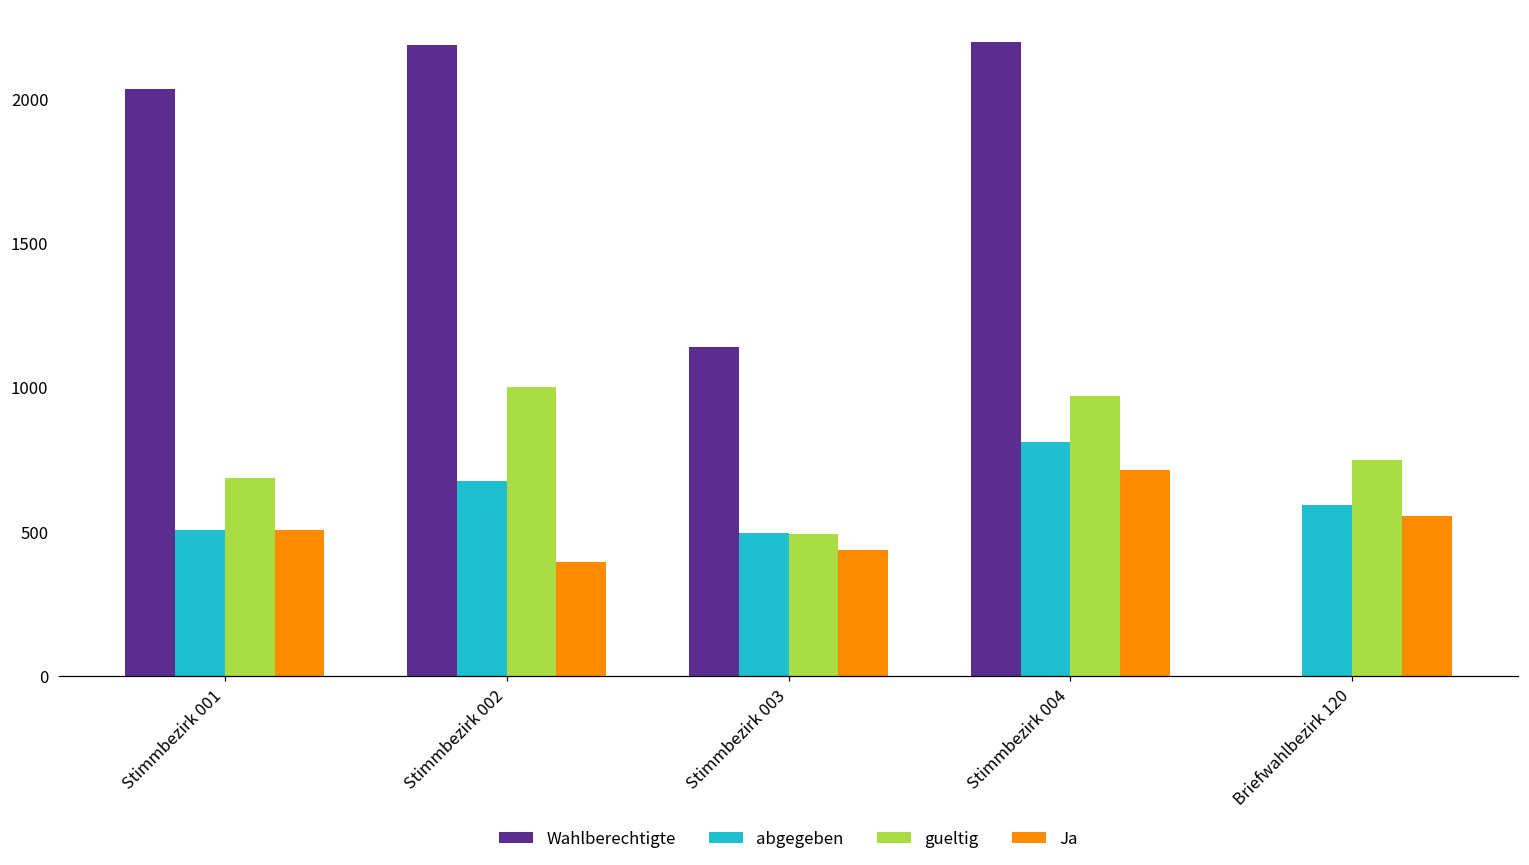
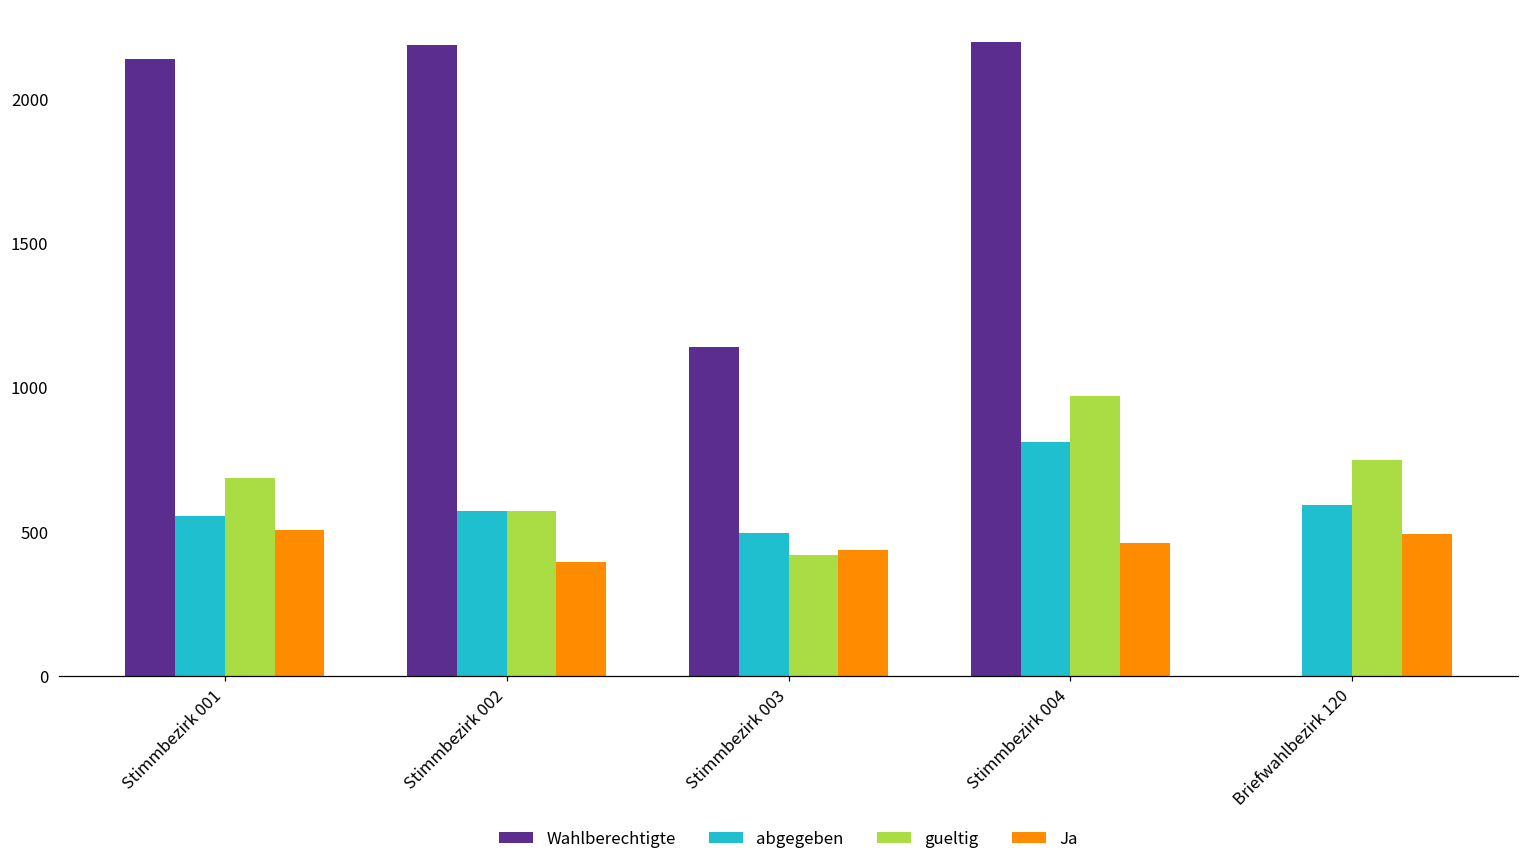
Wahlberechtigte, Stimmbezirk 001: 2030 -> 2140
abgegeben, Stimmbezirk 001: 510 -> 560
abgegeben, Stimmbezirk 002: 680 -> 570
gueltig, Stimmbezirk 002: 1000 -> 570
gueltig, Stimmbezirk 003: 490 -> 420
Ja, Stimmbezirk 004: 710 -> 460
Ja, Briefwahlbezirk 120: 550 -> 490
